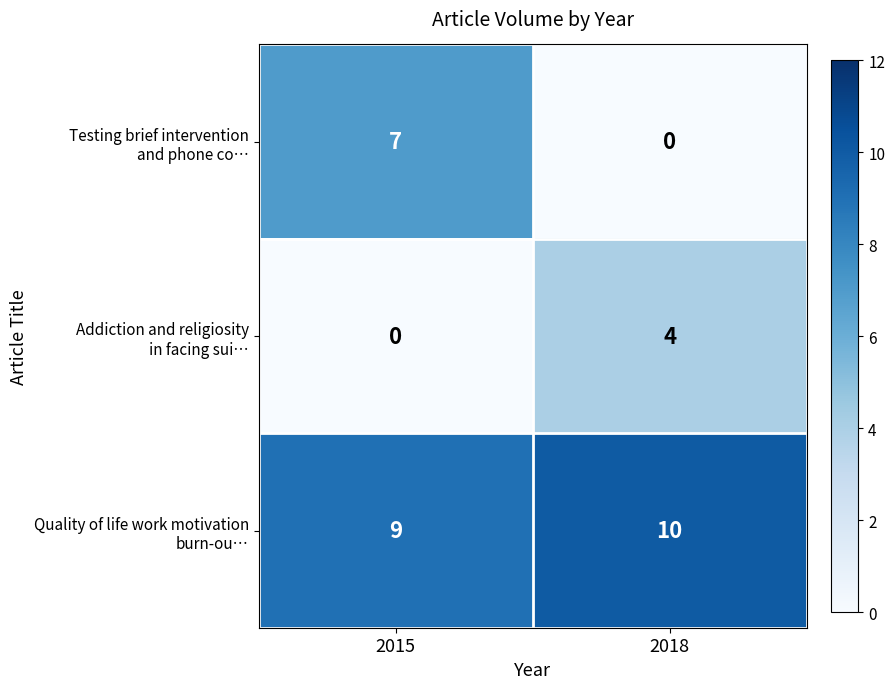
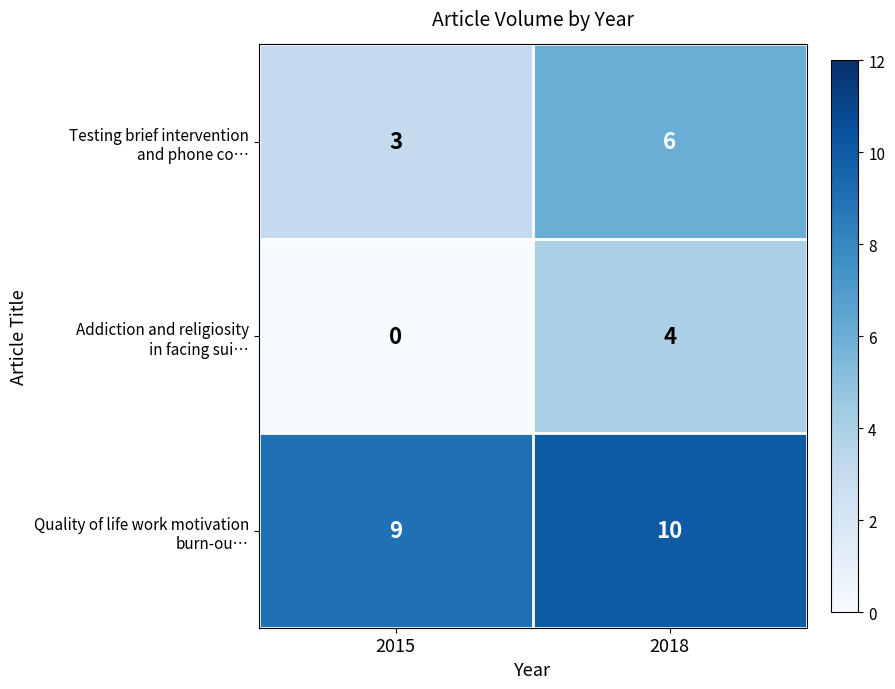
Testing brief intervention and phone co…, 2015: 7 -> 3
Testing brief intervention and phone co…, 2018: 0 -> 6
